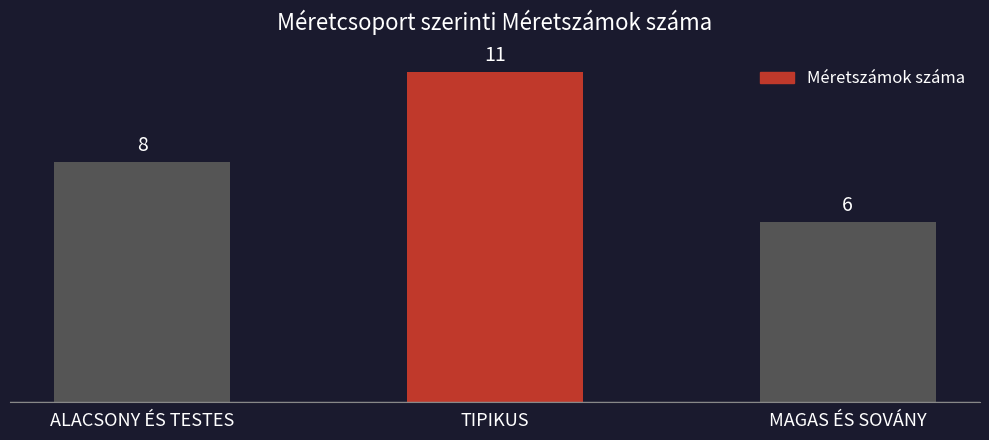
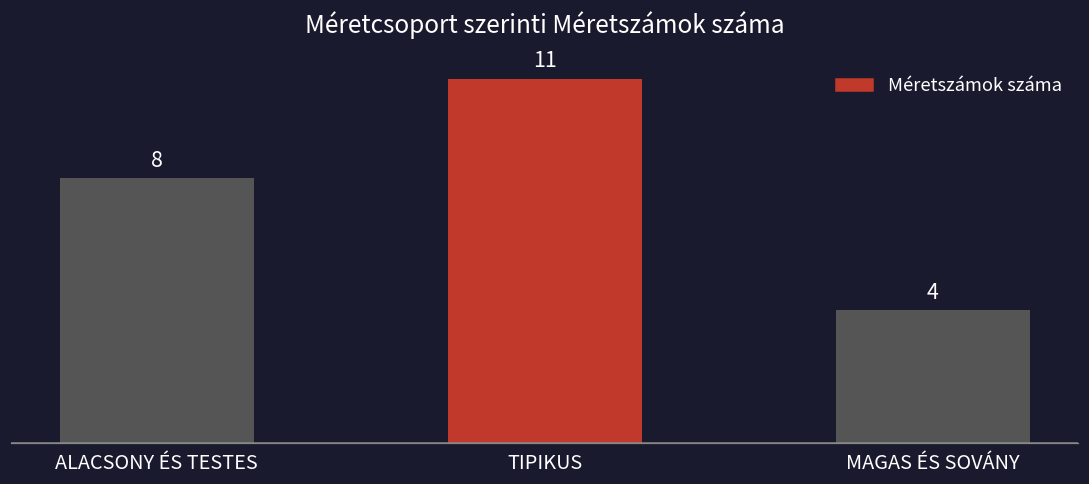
MAGAS ÉS SOVÁNY: 6 -> 4
